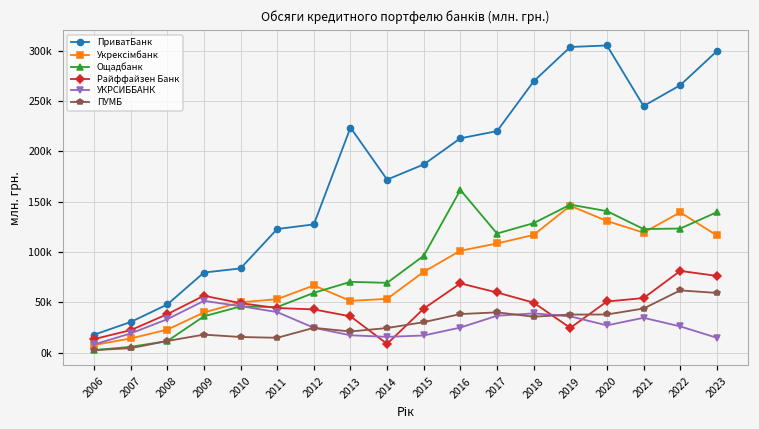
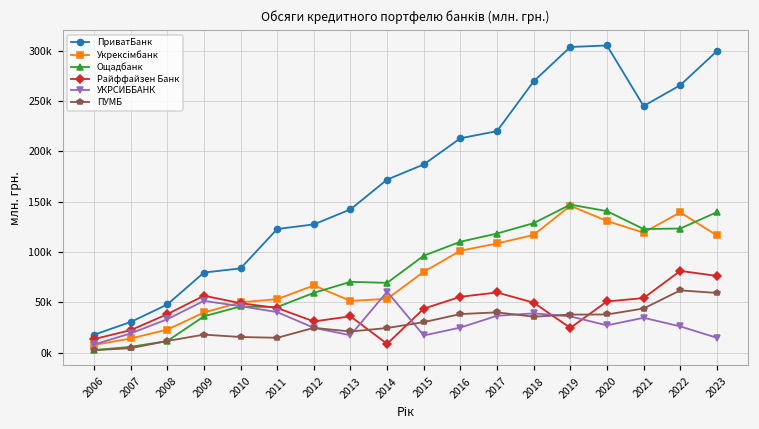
Райффайзен Банк, 2012: 40000 -> 30000
ПриватБанк, 2013: 220000 -> 140000
УКРСИББАНК, 2014: 20000 -> 60000
Ощадбанк, 2016: 160000 -> 110000
Райффайзен Банк, 2016: 70000 -> 60000
